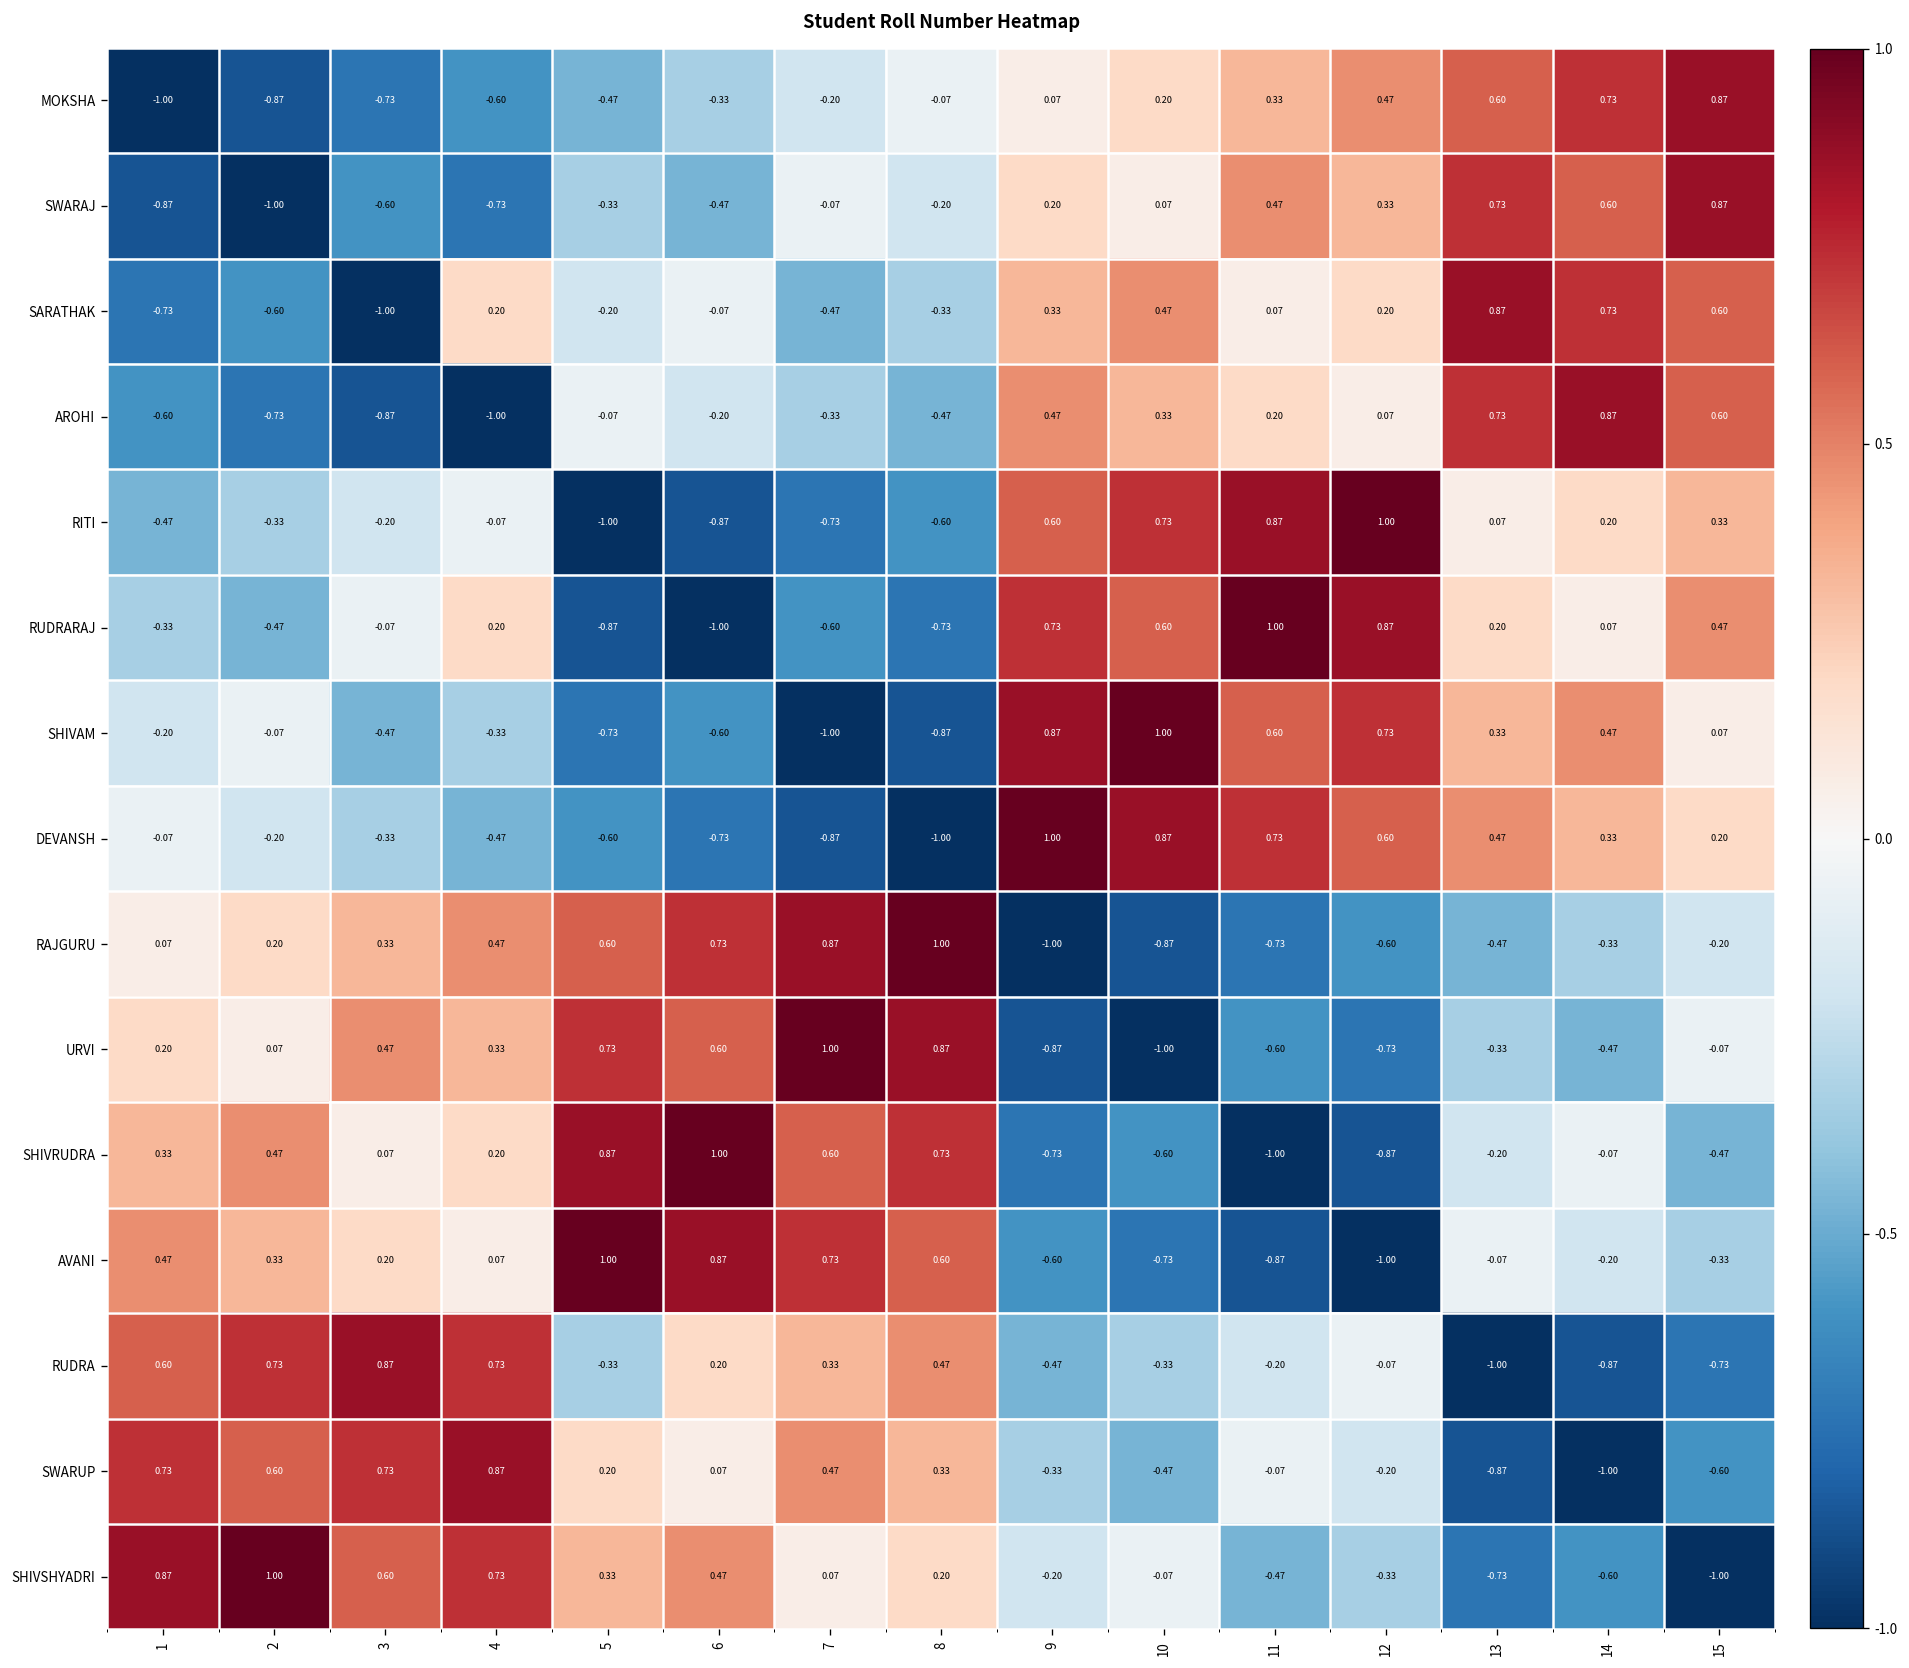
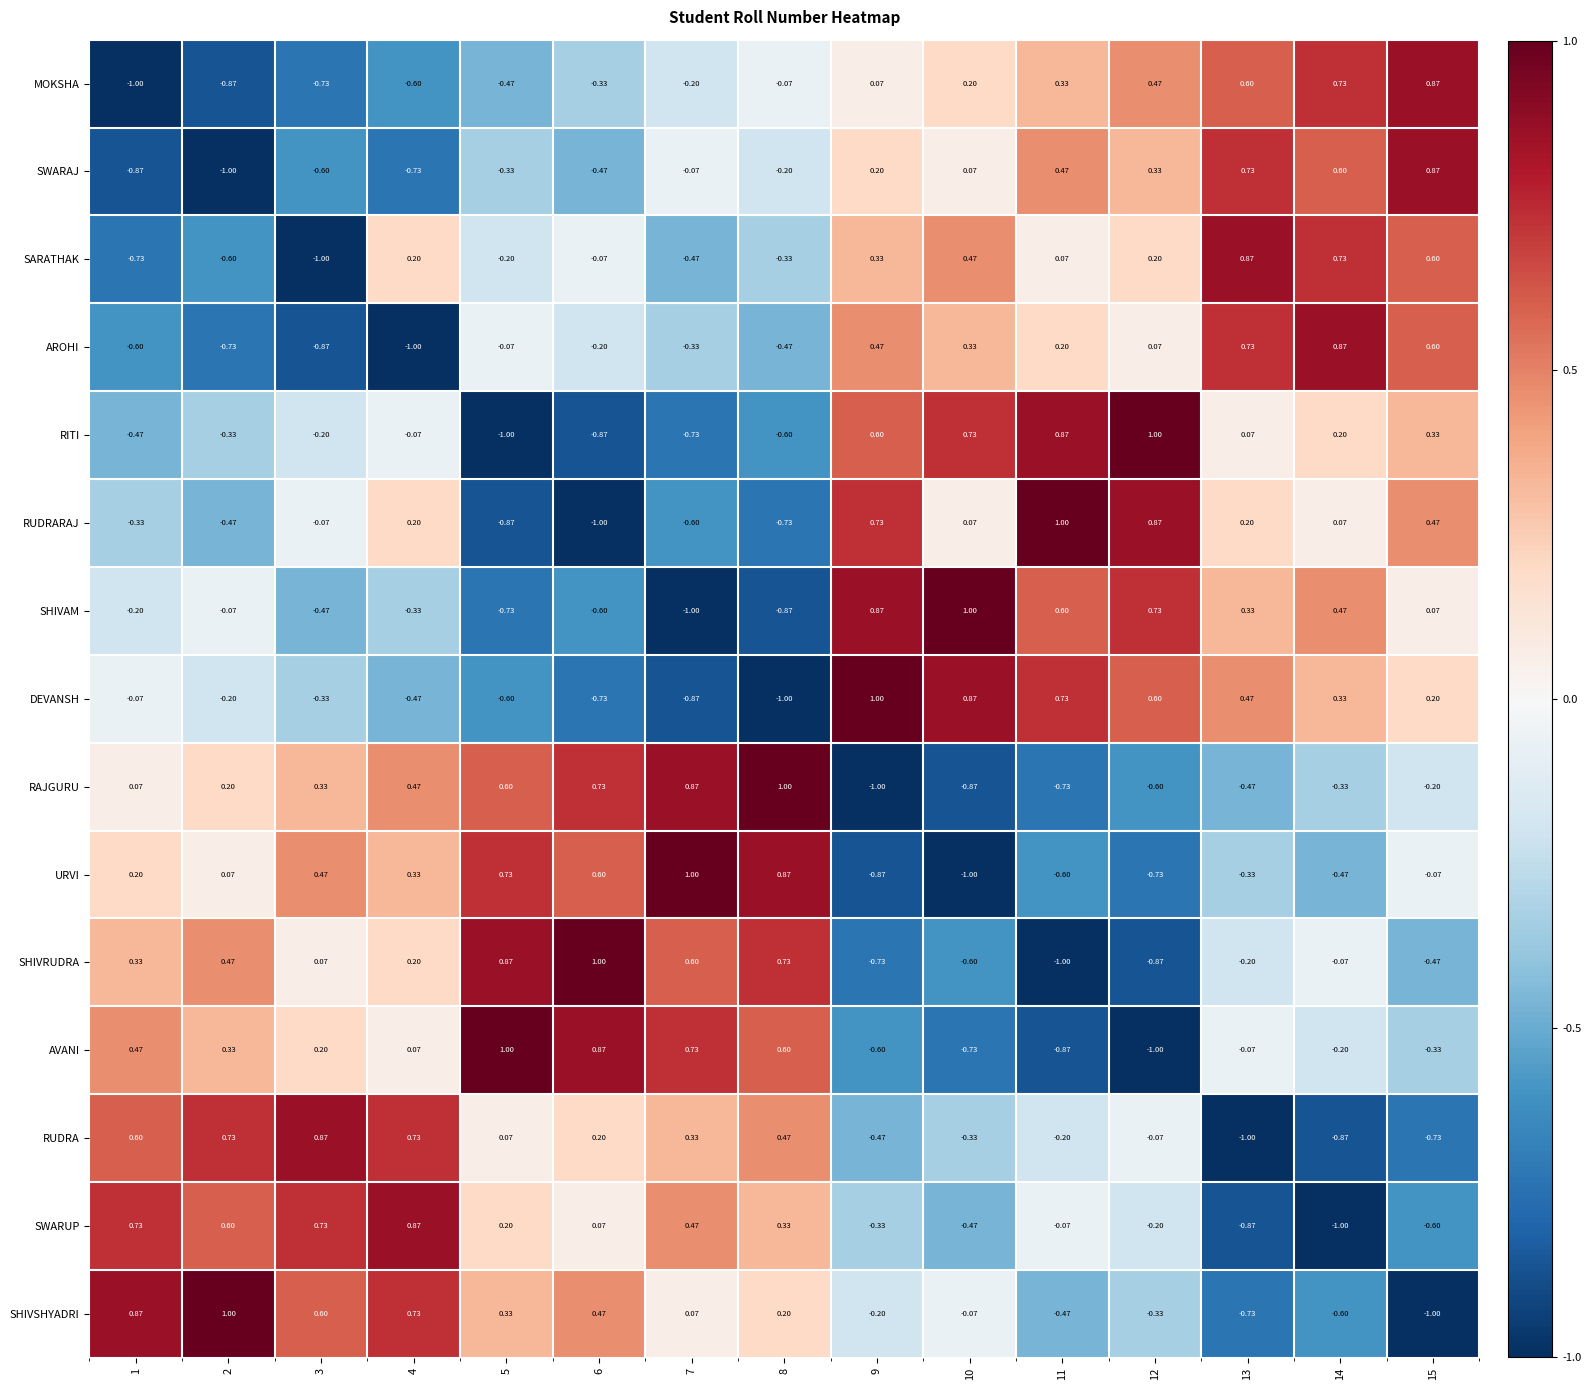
RUDRARAJ, 10: 0.60 -> 0.07
RUDRA, 5: -0.33 -> 0.07
